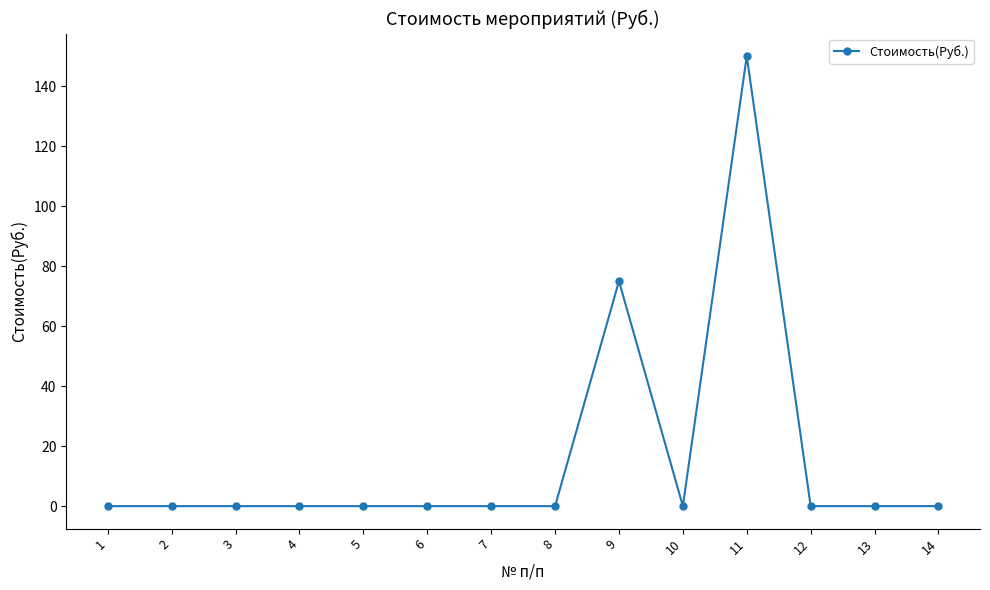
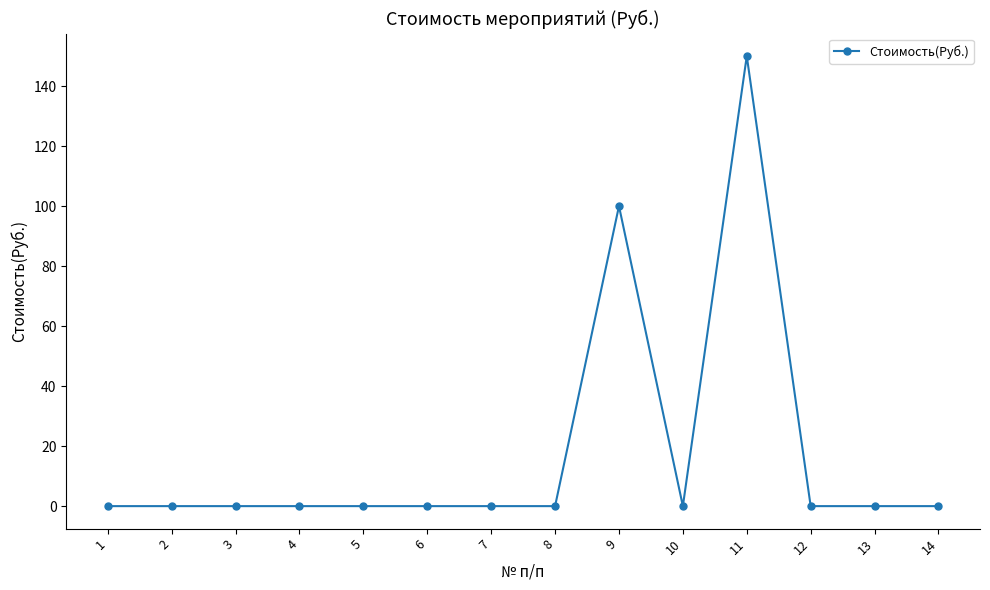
9: 75 -> 100
